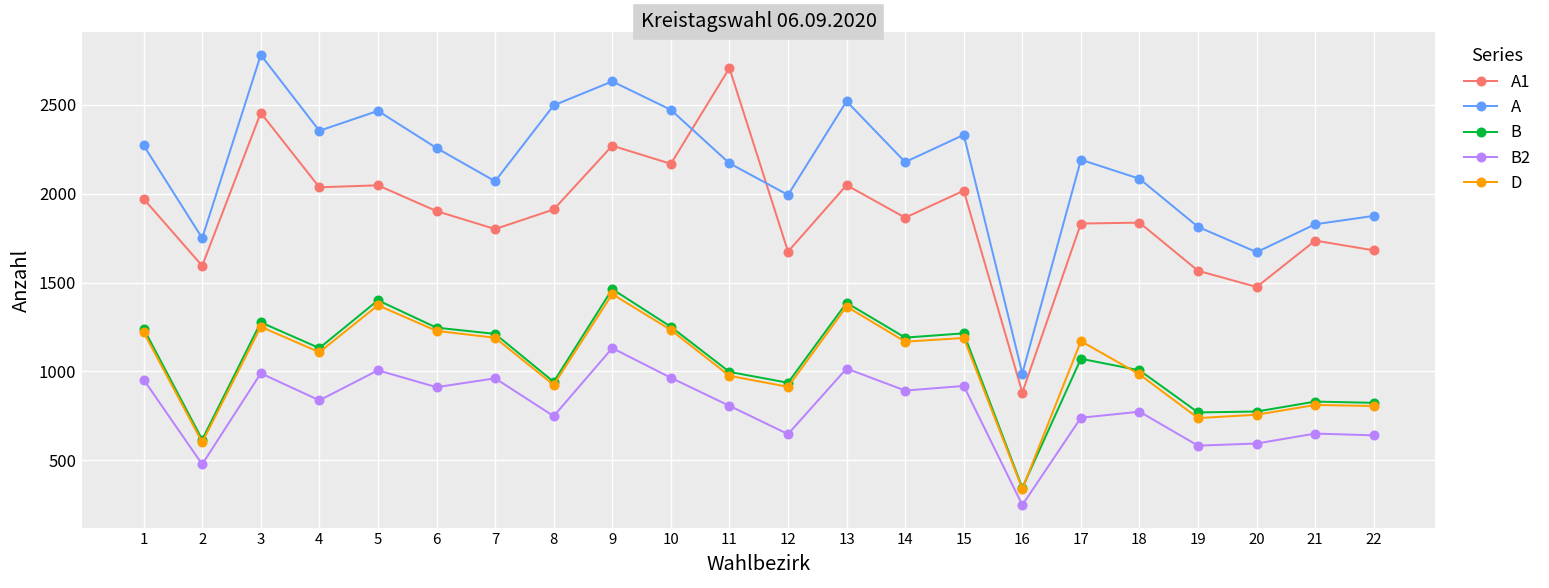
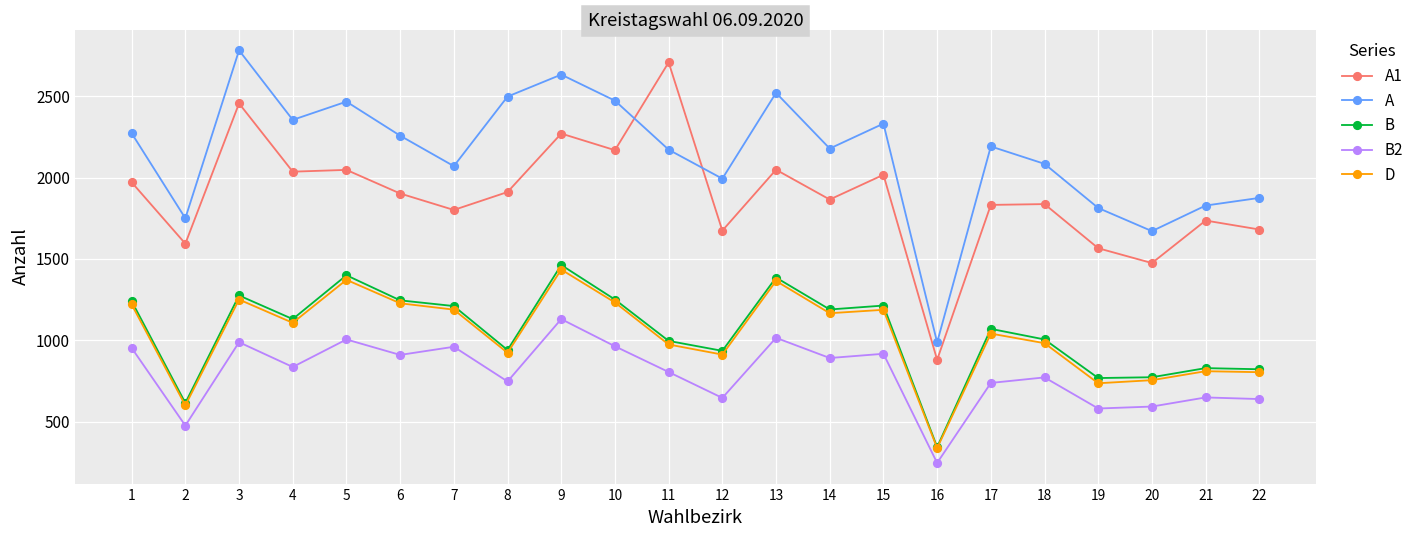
D, 17: 1170 -> 1040
